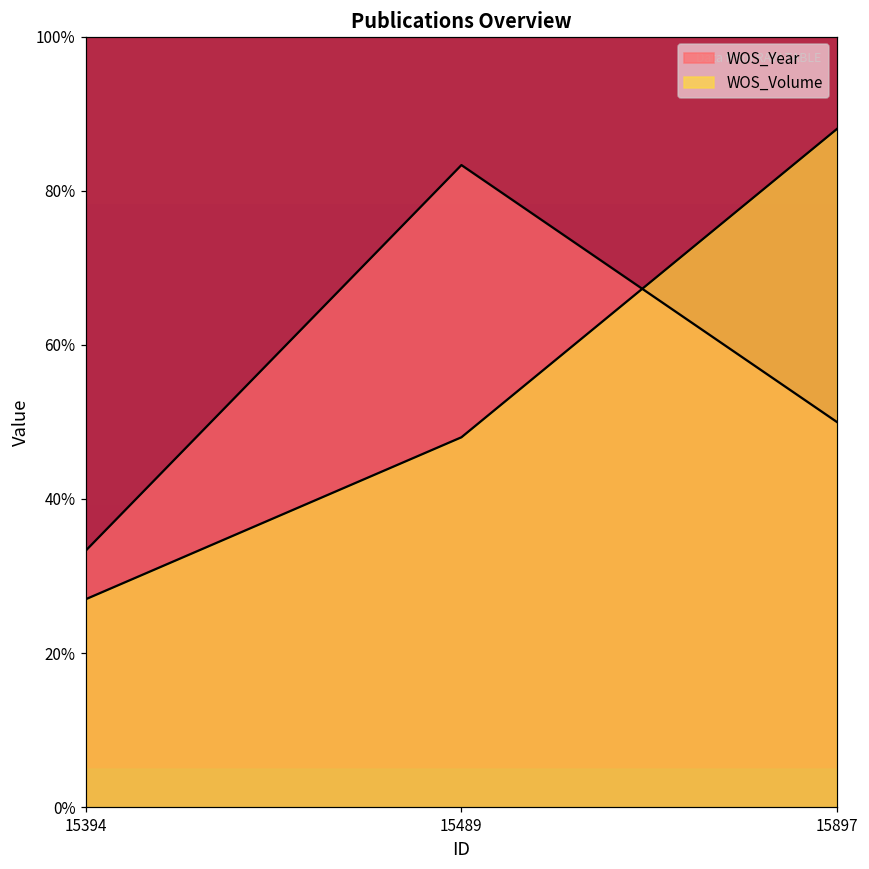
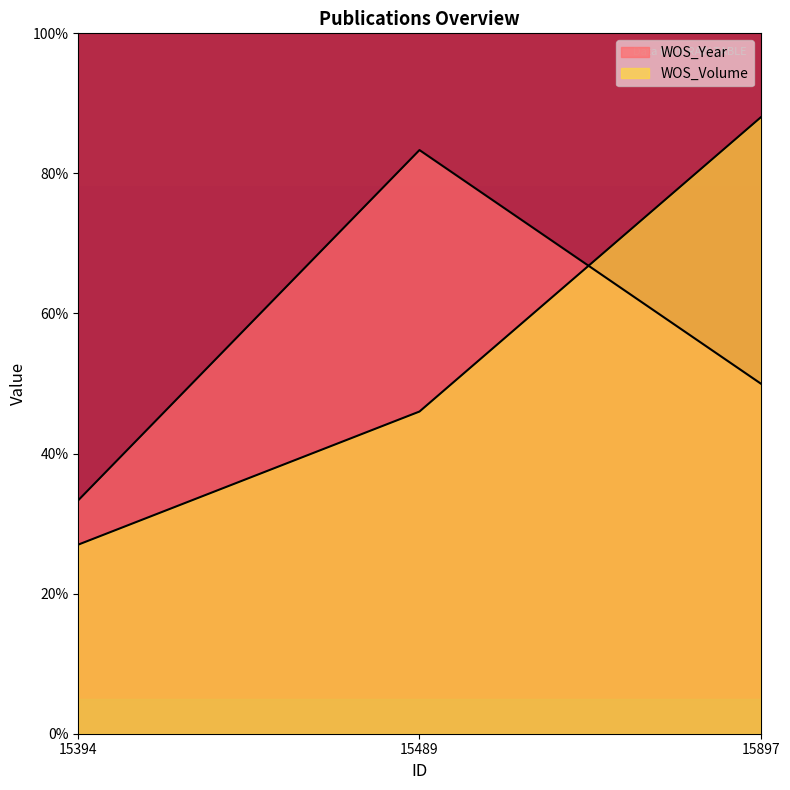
WOS_Volume, 15489: 48% -> 46%
